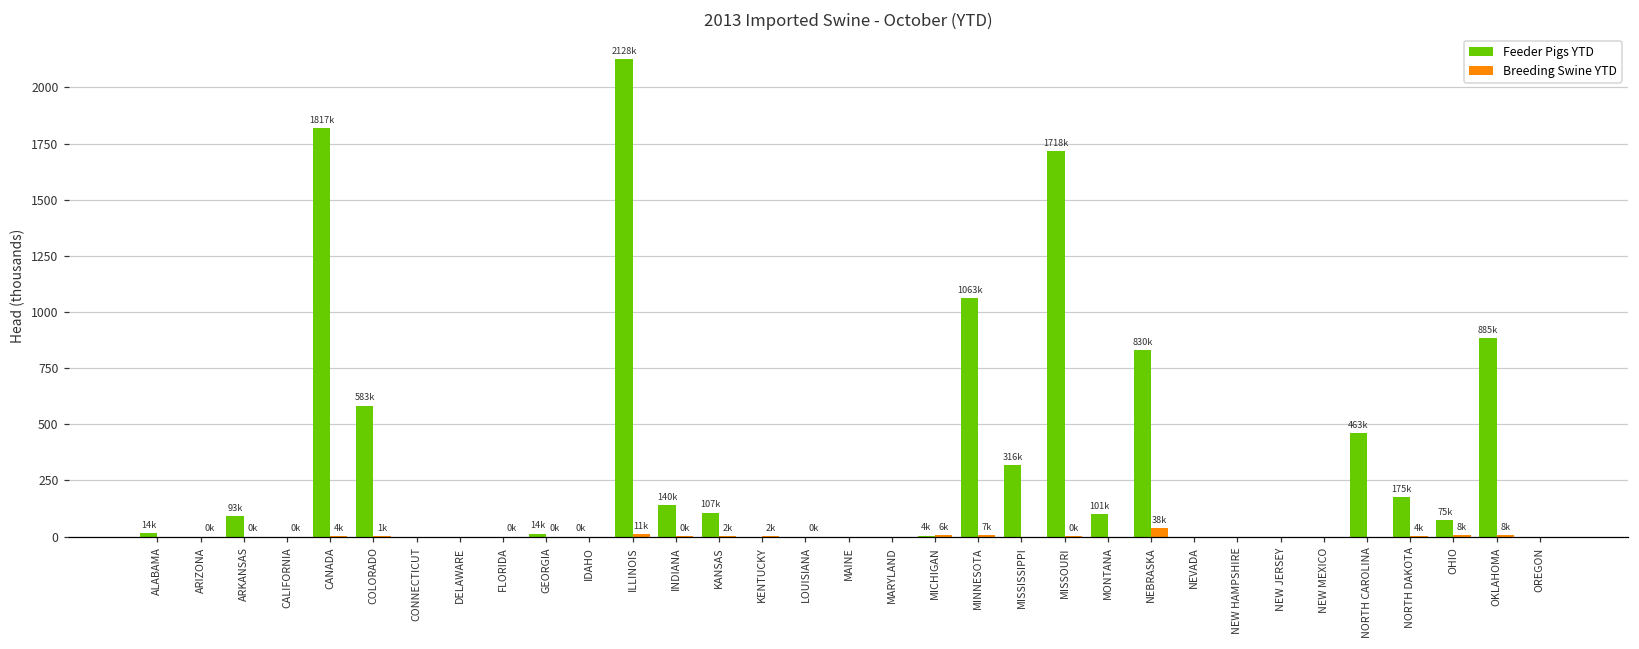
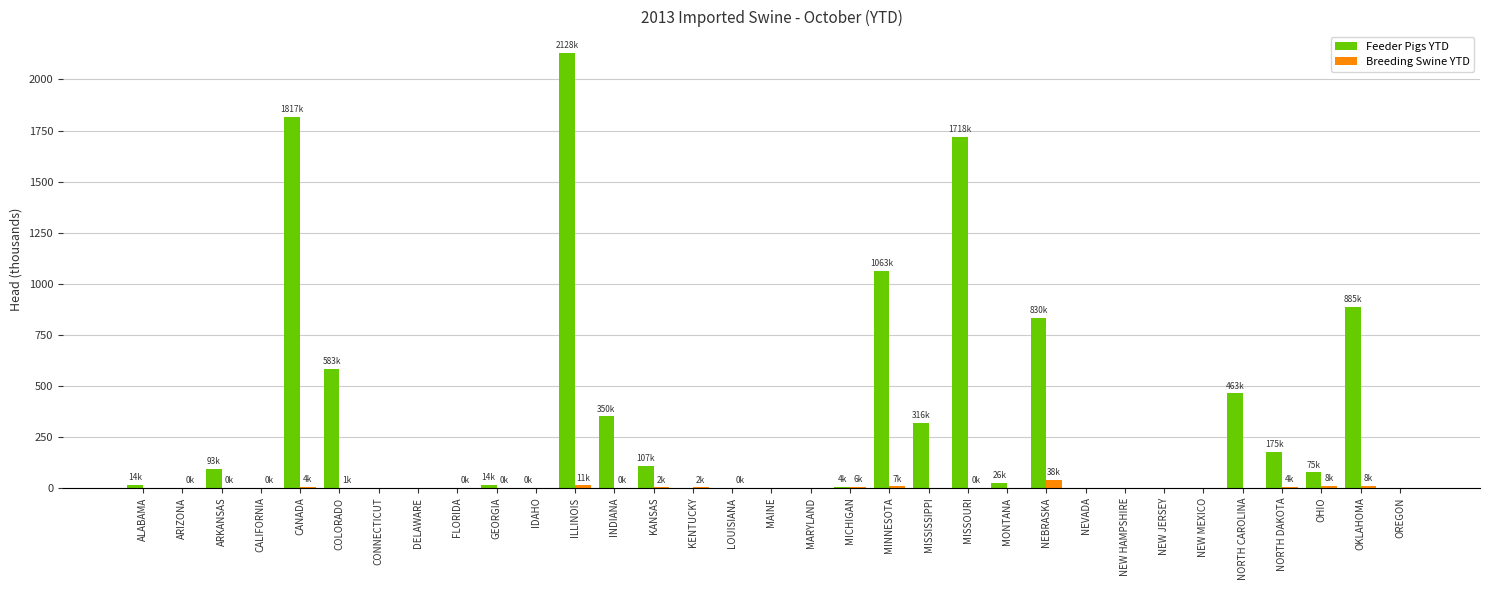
Feeder Pigs YTD, INDIANA: 140k -> 350k
Feeder Pigs YTD, MONTANA: 101k -> 26k
